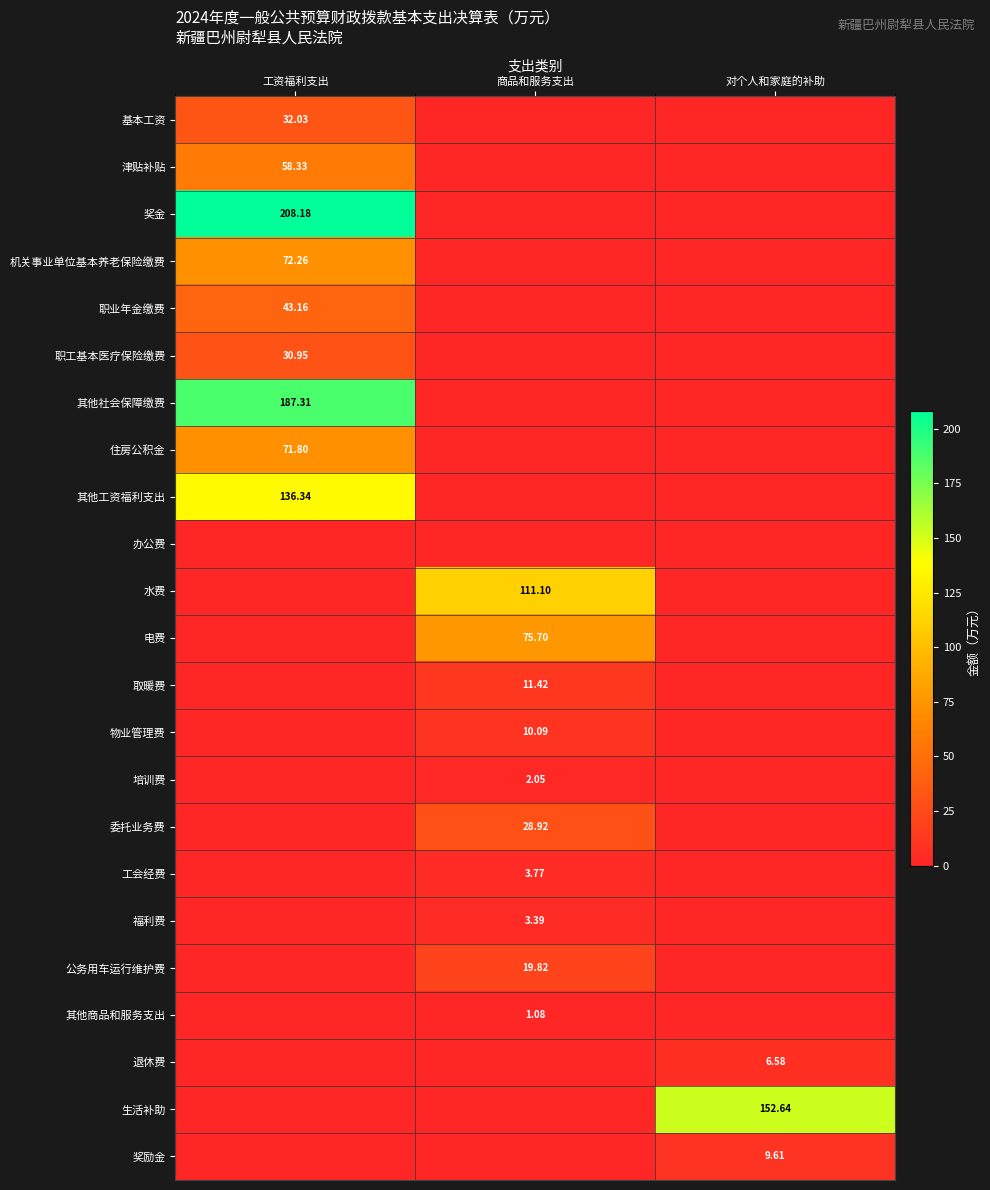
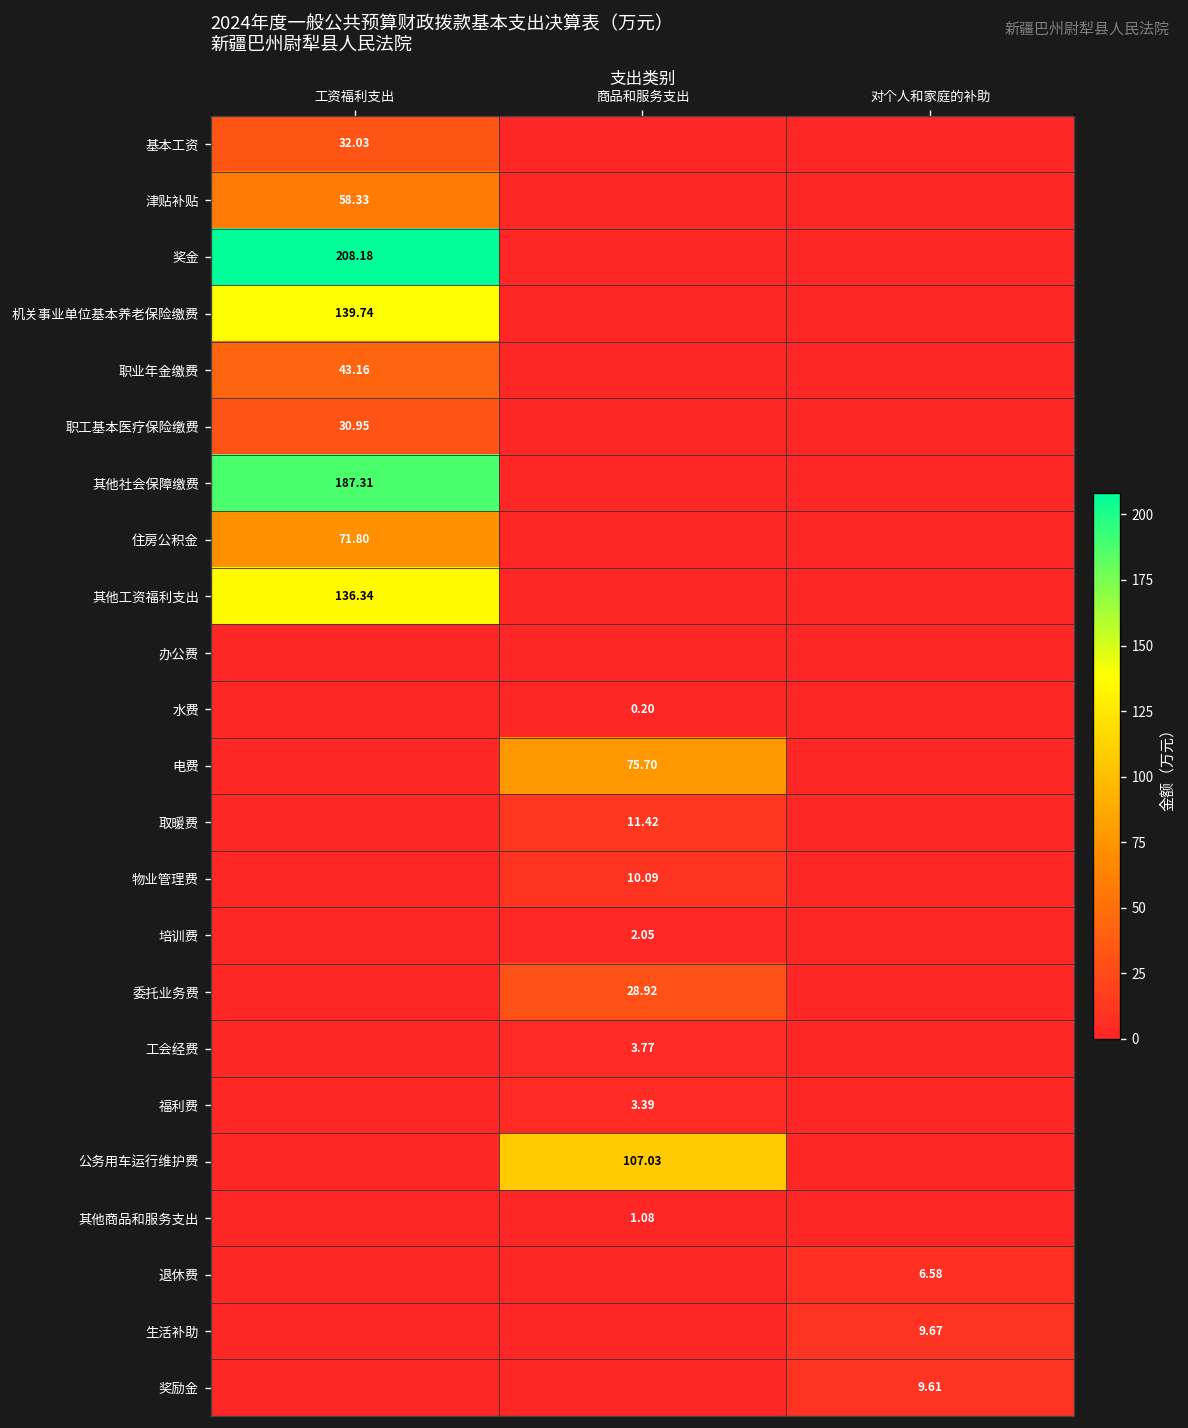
机关事业单位基本养老保险缴费, 工资福利支出: 72.26 -> 139.74
水费, 商品和服务支出: 111.10 -> 0.20
公务用车运行维护费, 商品和服务支出: 19.82 -> 107.03
生活补助, 对个人和家庭的补助: 152.64 -> 9.67
